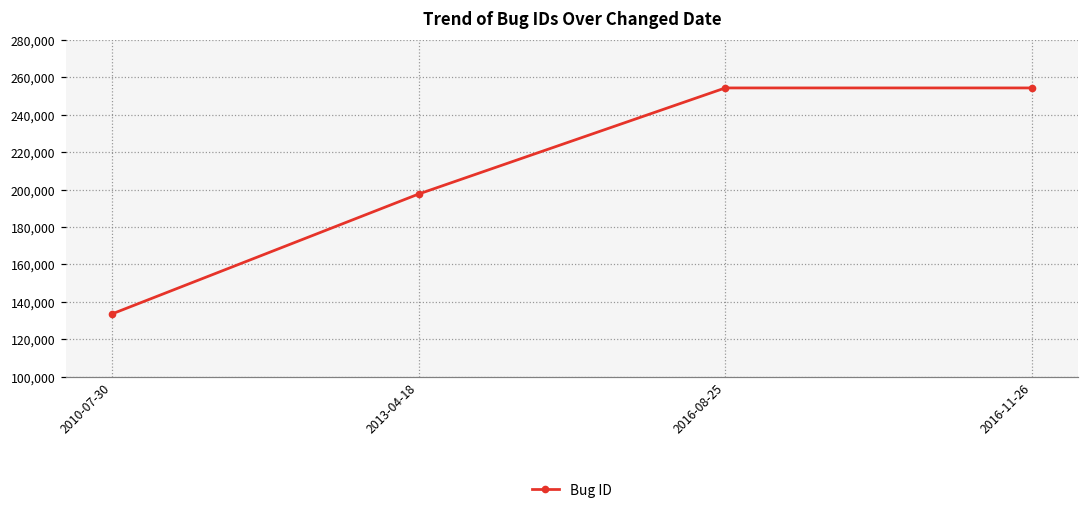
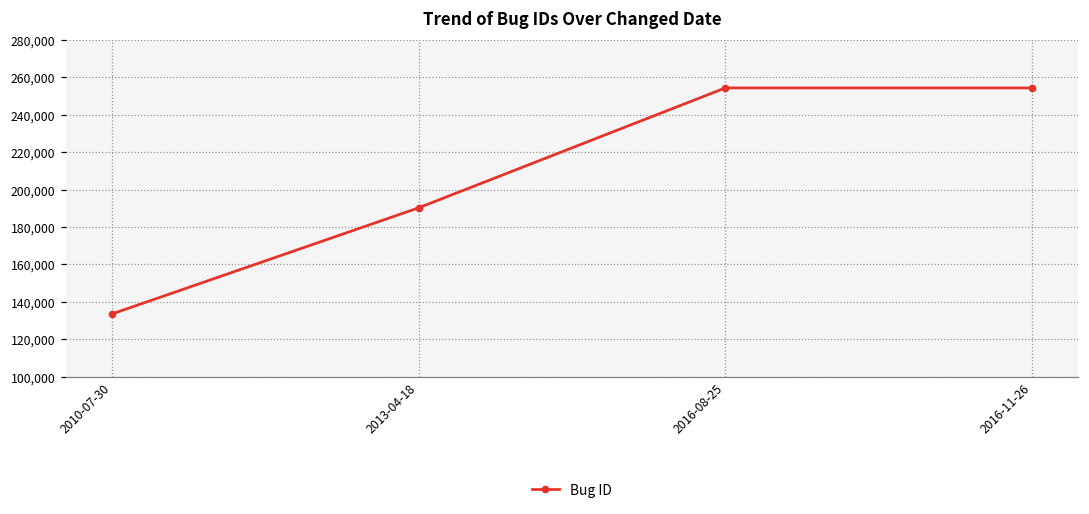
2013-04-18: 198,000 -> 190,000
